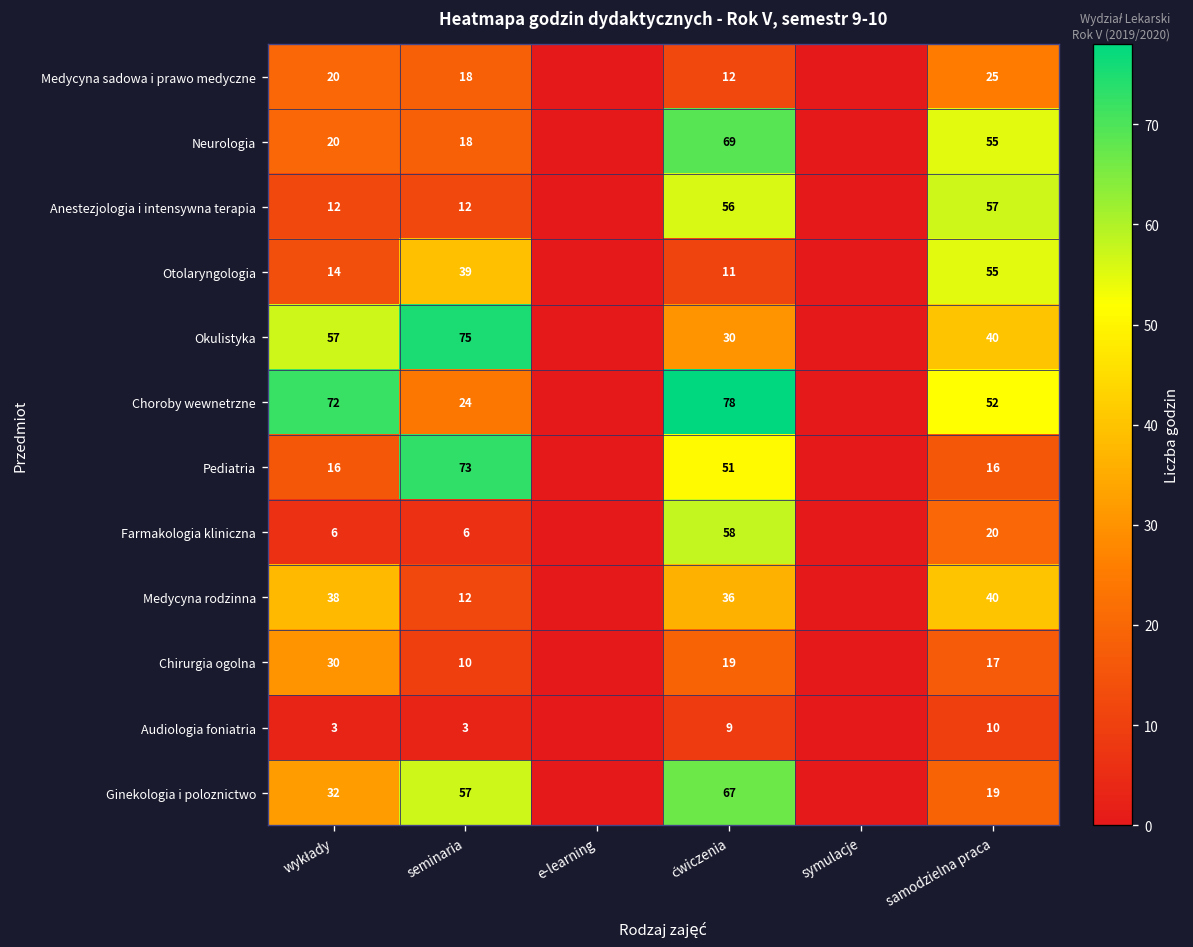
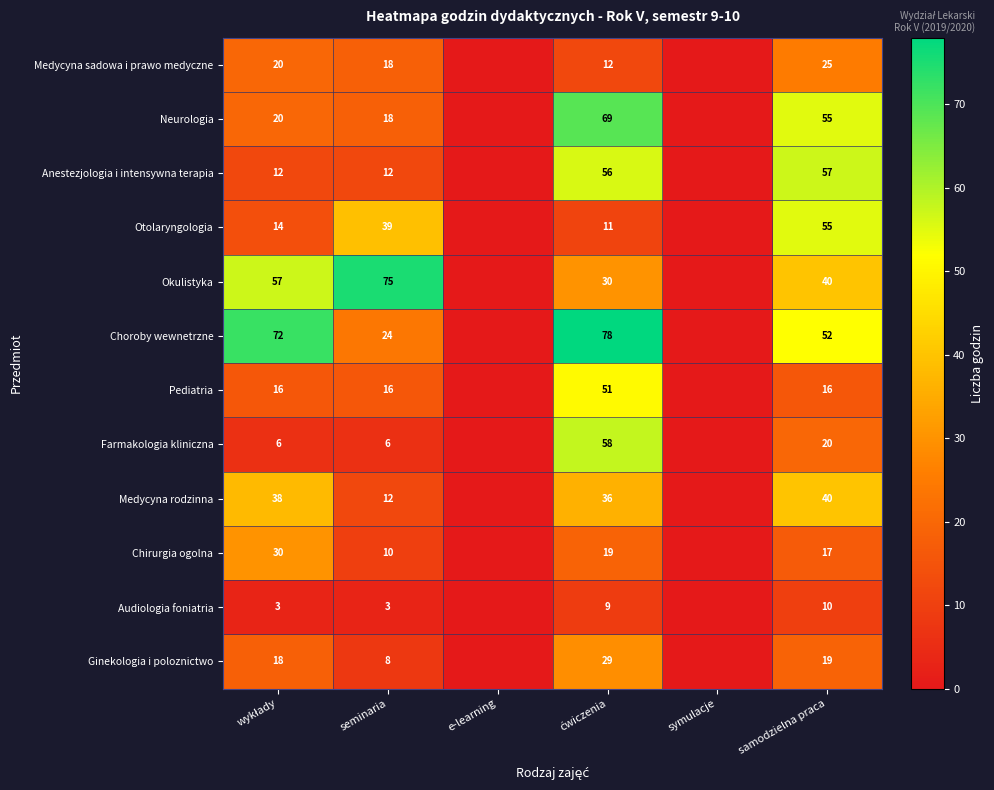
Pediatria, seminaria: 73 -> 16
Ginekologia i poloznictwo, wykłady: 32 -> 18
Ginekologia i poloznictwo, seminaria: 57 -> 8
Ginekologia i poloznictwo, ćwiczenia: 67 -> 29
